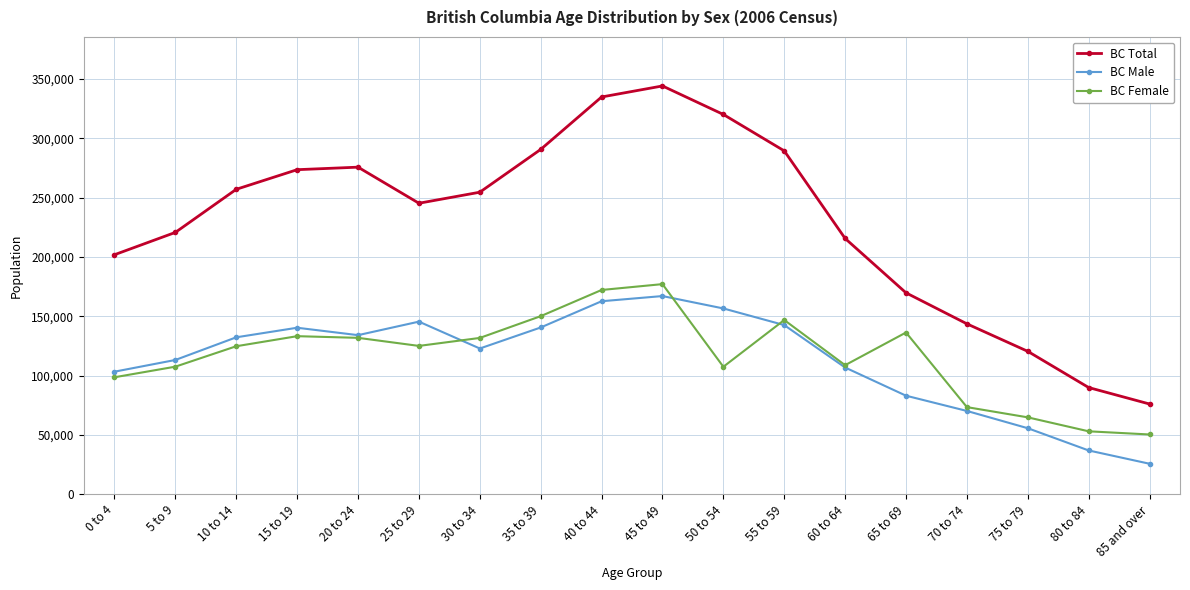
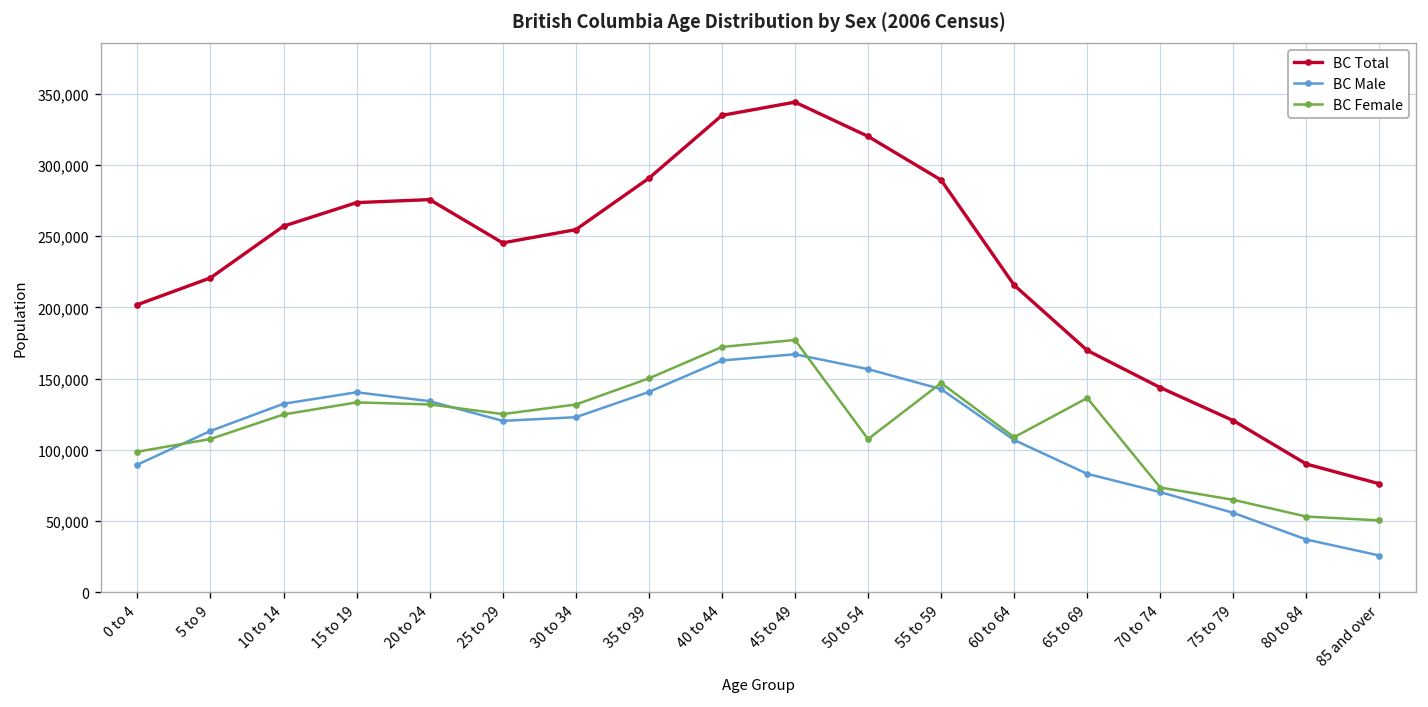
BC Male, 0 to 4: 103,000 -> 90,000
BC Male, 25 to 29: 145,000 -> 120,000
